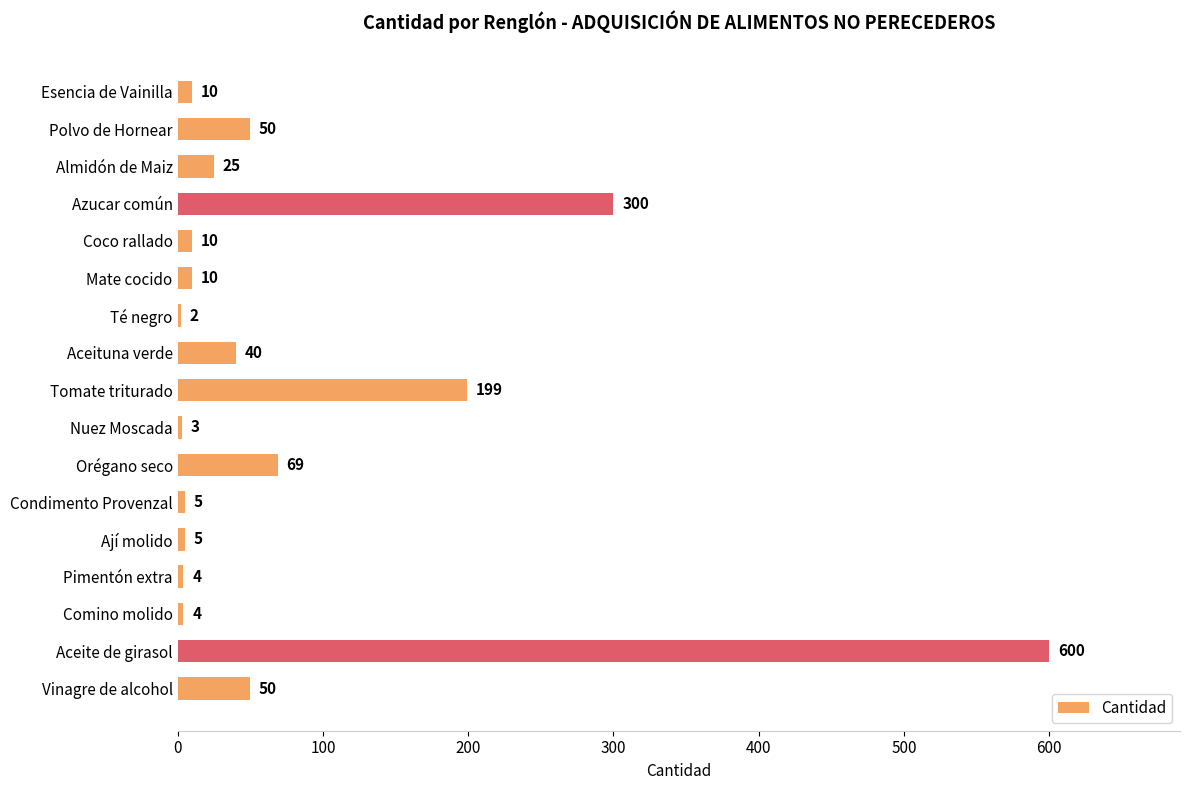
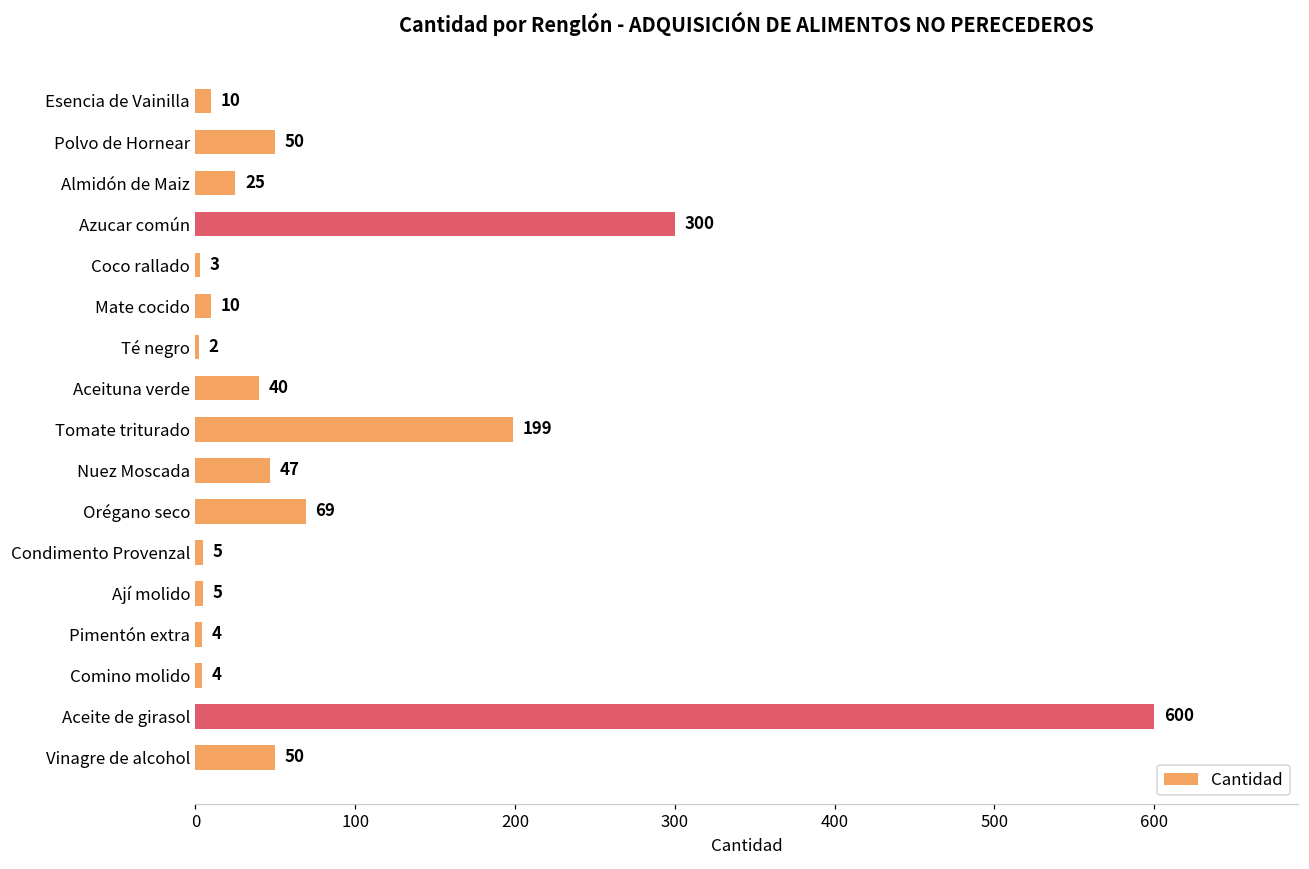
Coco rallado: 10 -> 3
Nuez Moscada: 3 -> 47
